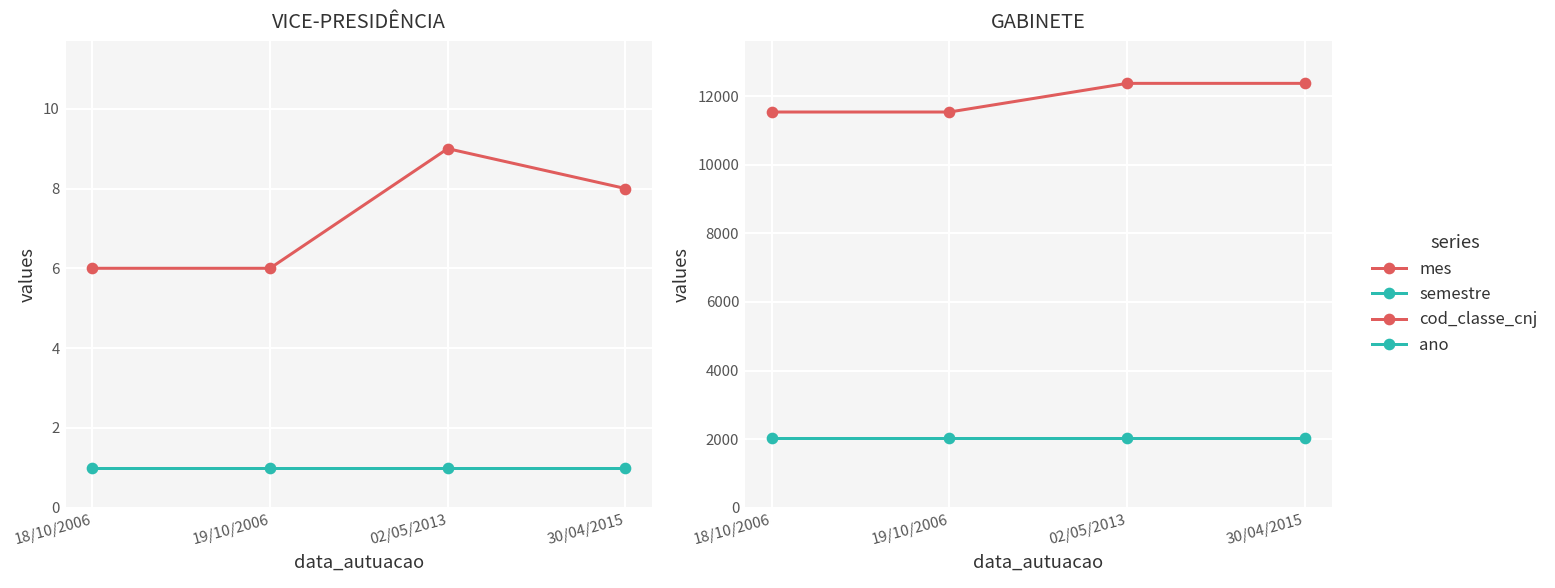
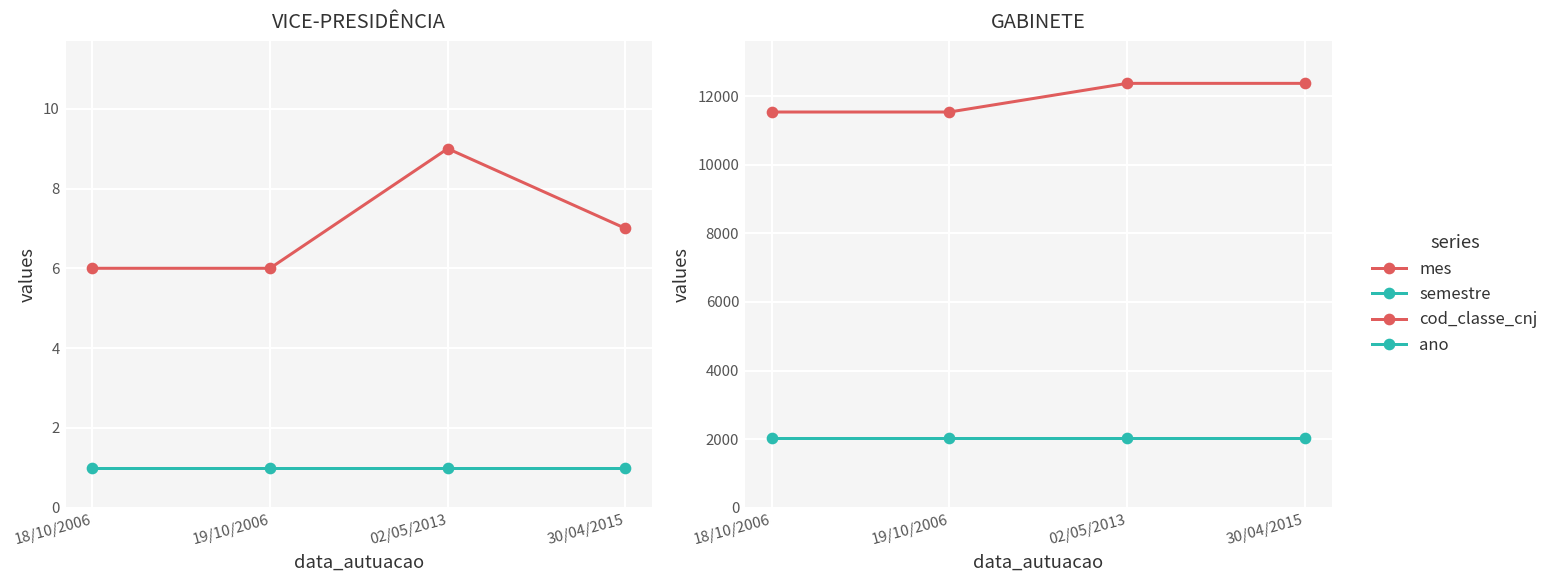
VICE-PRESIDÊNCIA, mes, 30/04/2015: 8 -> 7
